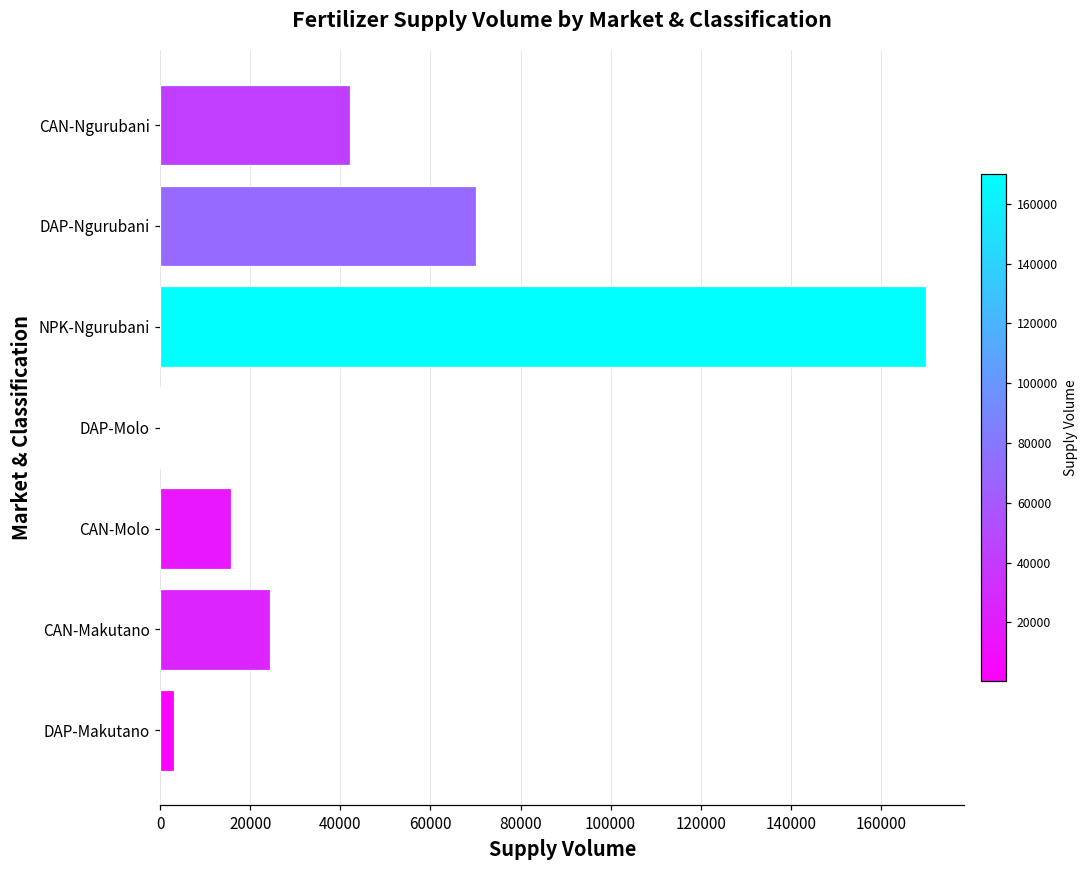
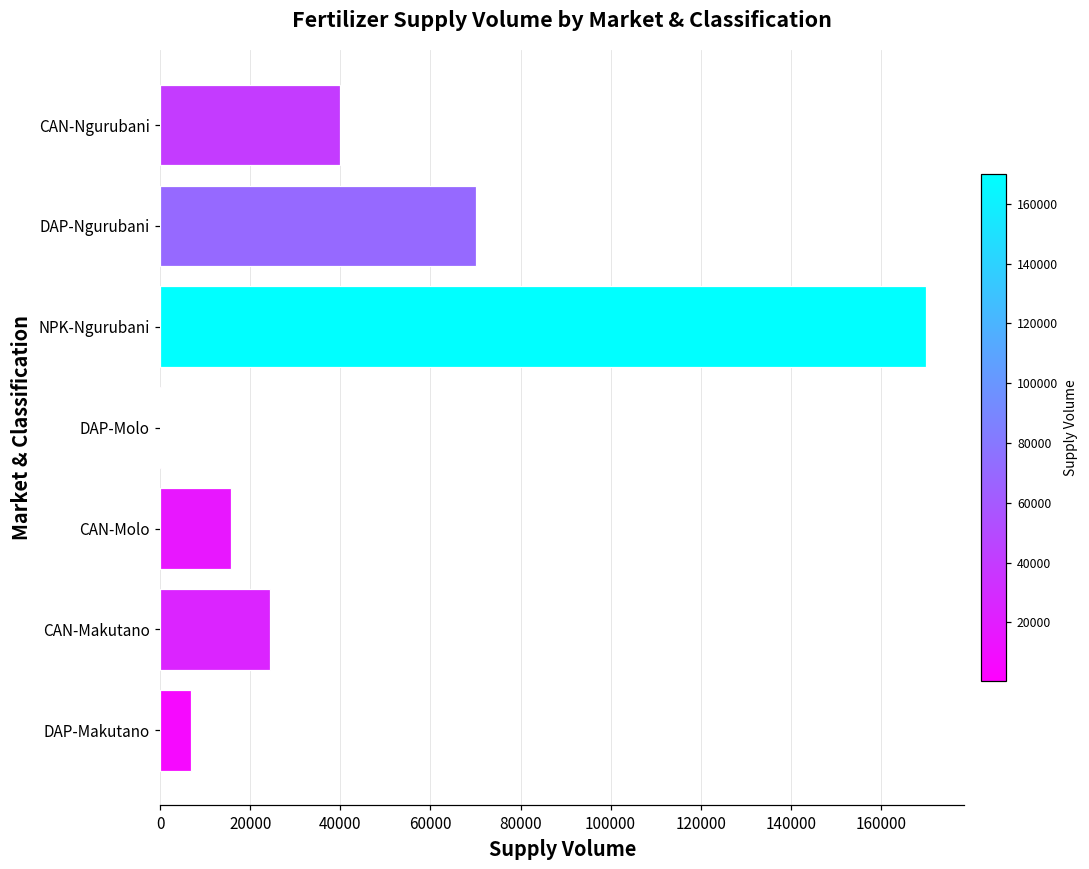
CAN-Ngurubani: 42000 -> 40000
DAP-Makutano: 3000 -> 7000
